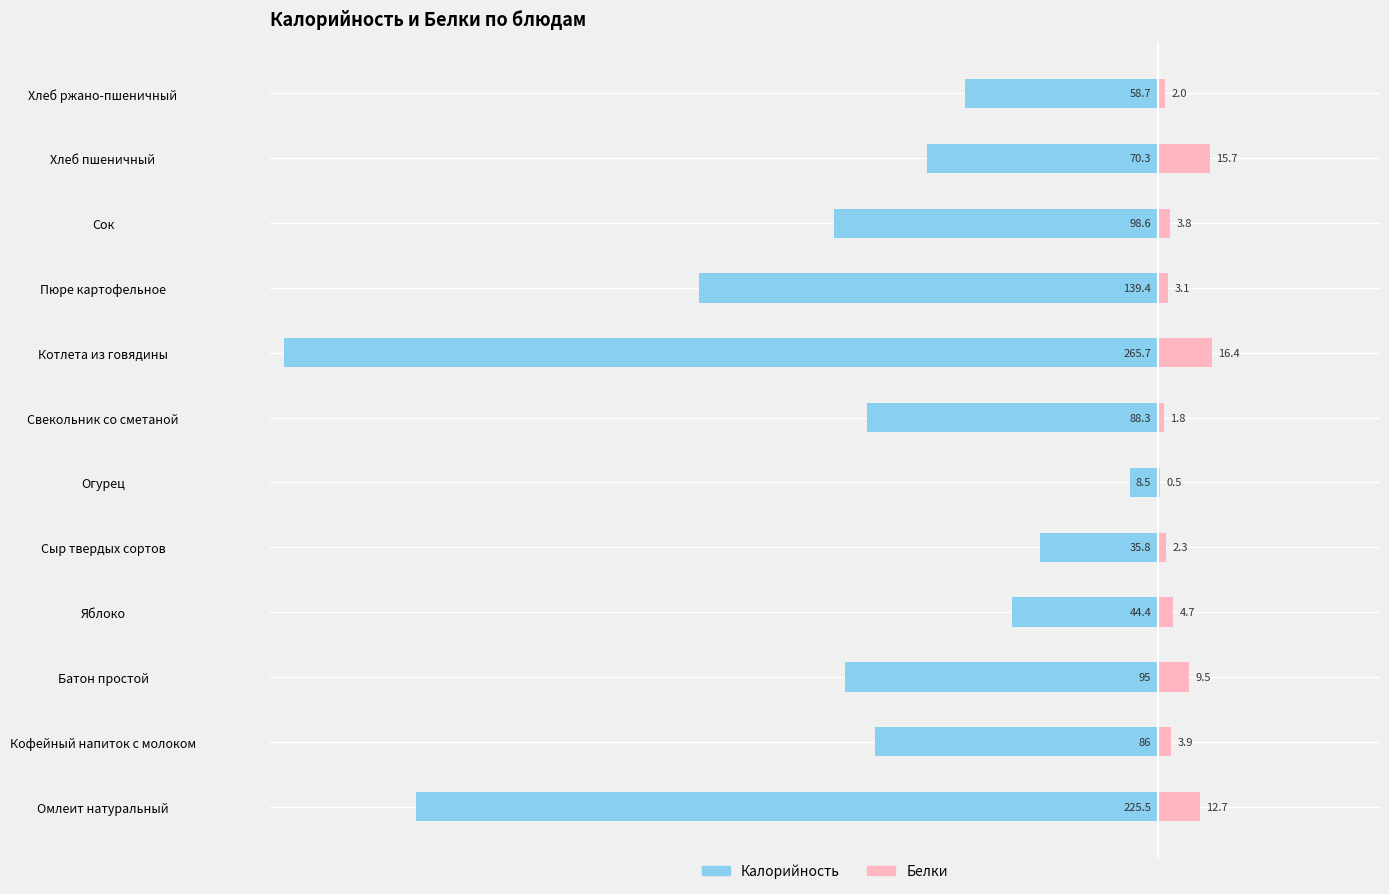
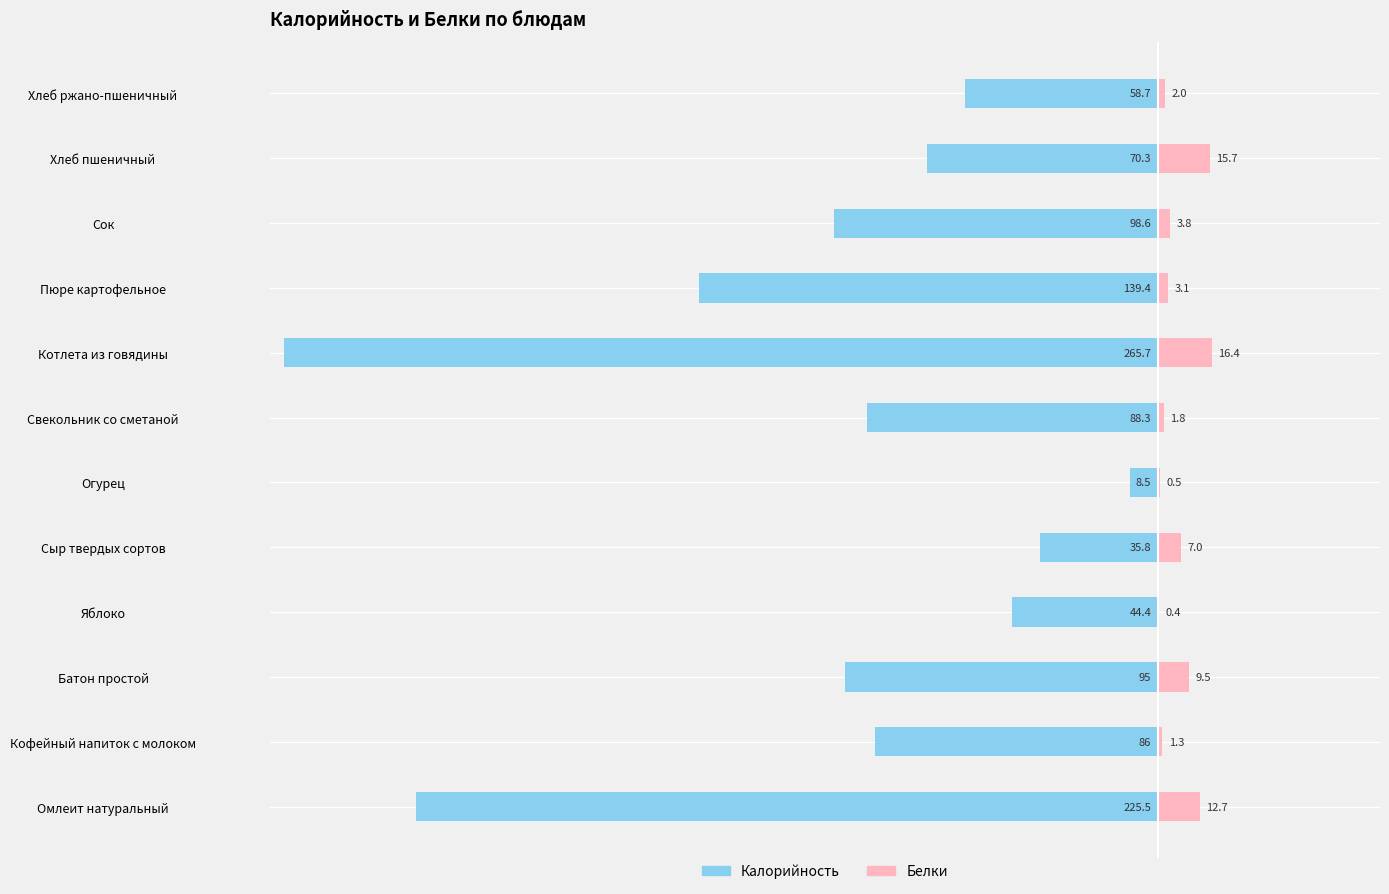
Белки, Сыр твердых сортов: 2.3 -> 7.0
Белки, Яблоко: 4.7 -> 0.4
Белки, Кофейный напиток с молоком: 3.9 -> 1.3
